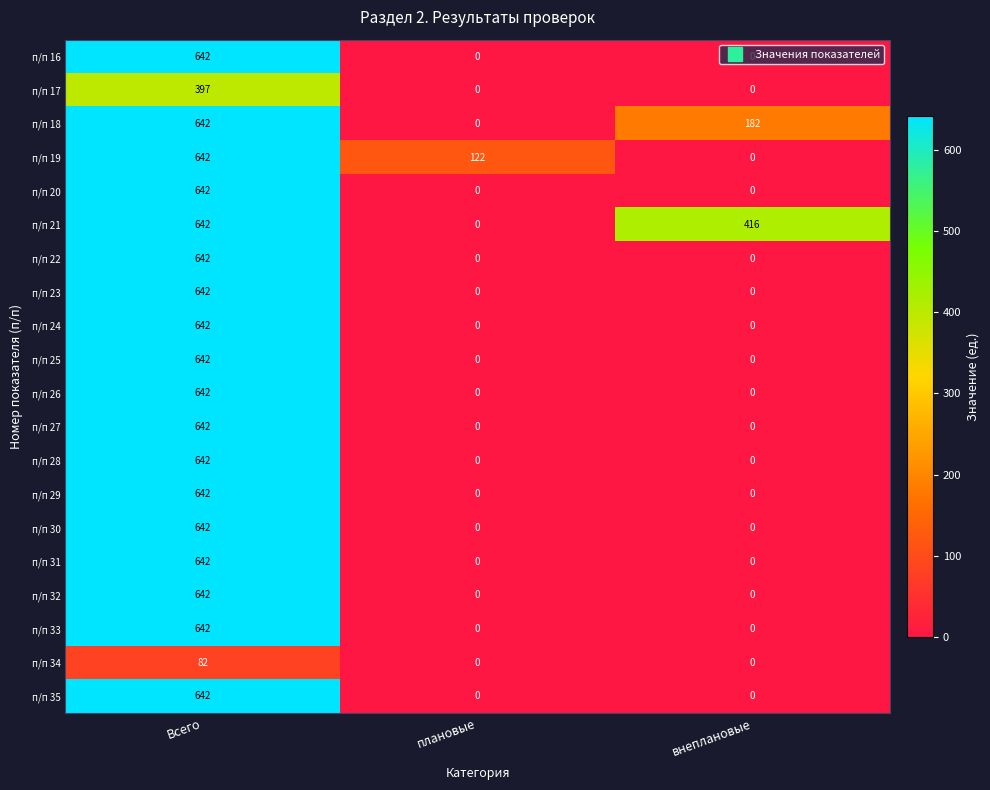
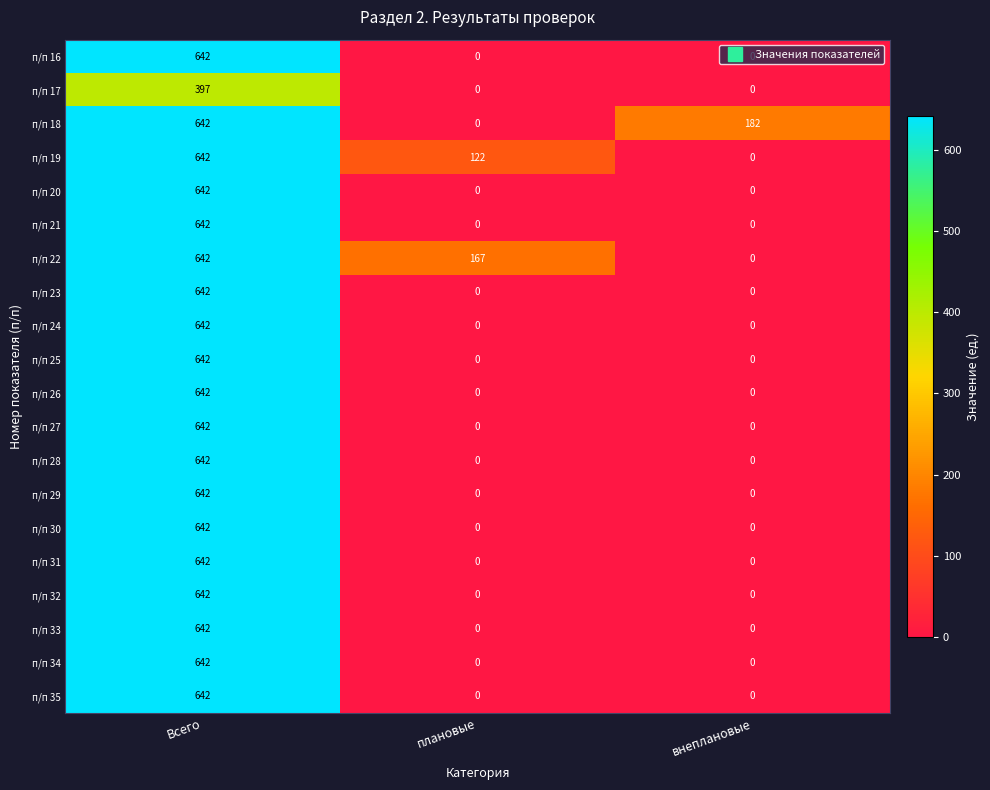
п/п 21, внеплановые: 416 -> 0
п/п 22, плановые: 0 -> 167
п/п 34, Всего: 82 -> 642
